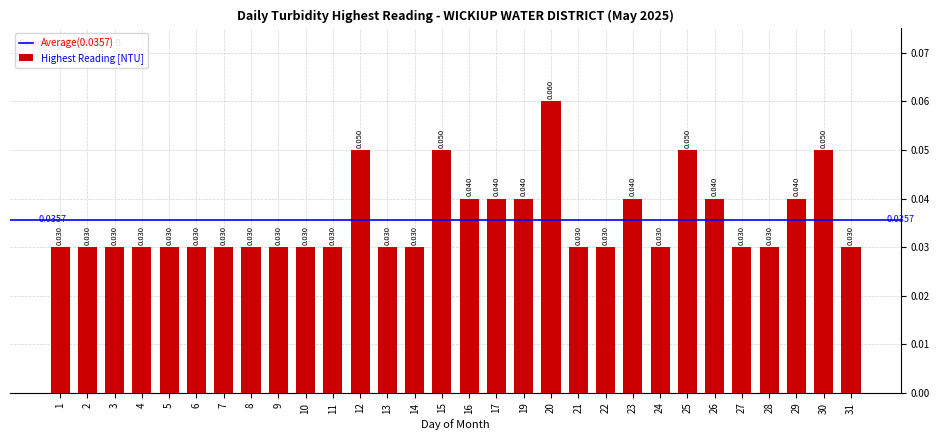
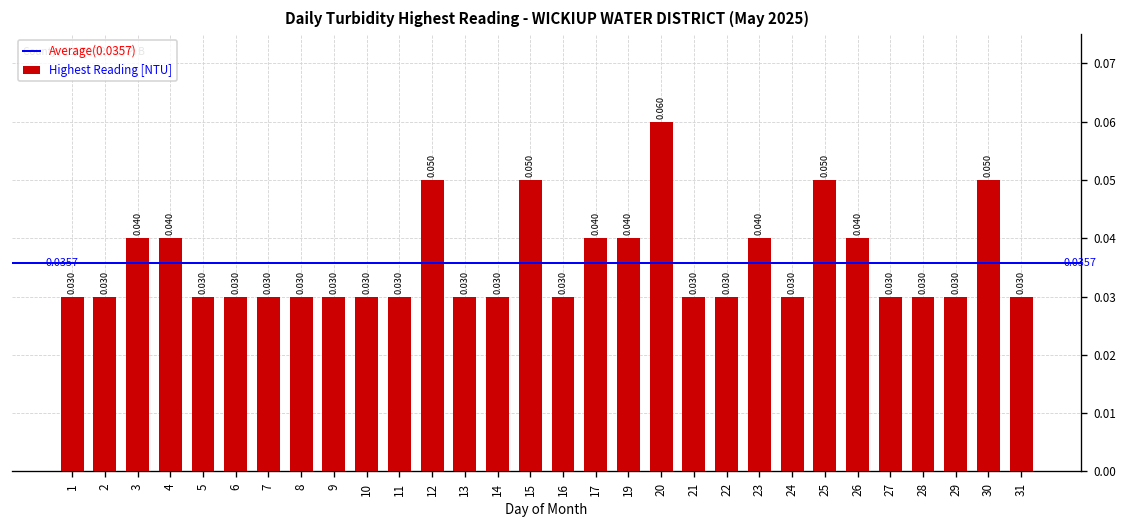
3: 0.030 -> 0.040
4: 0.030 -> 0.040
16: 0.040 -> 0.030
29: 0.040 -> 0.030
